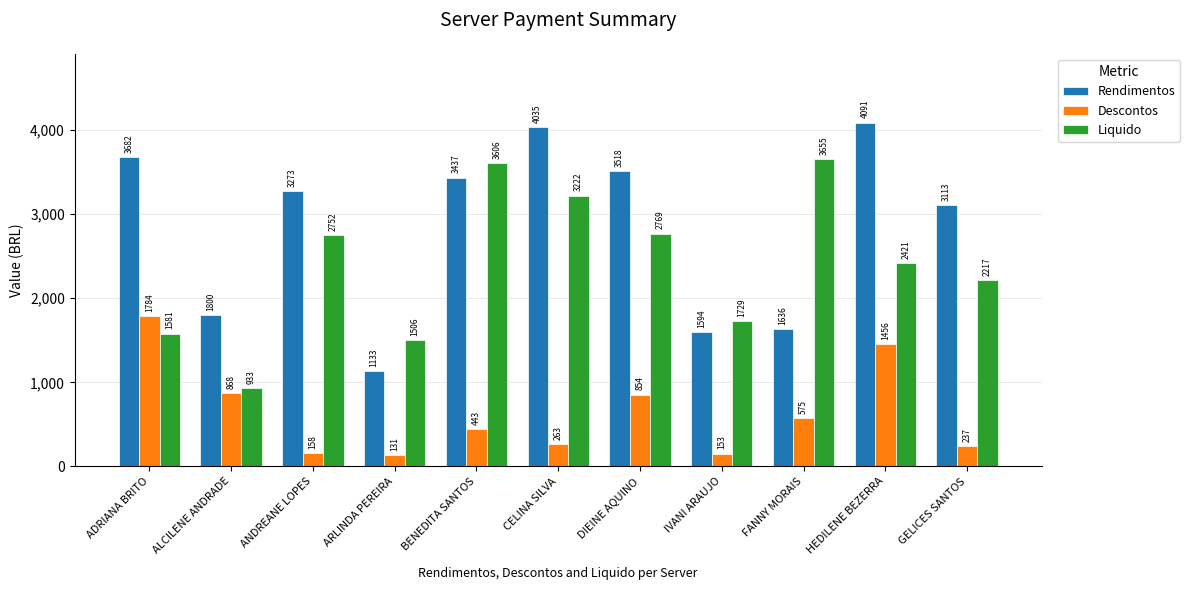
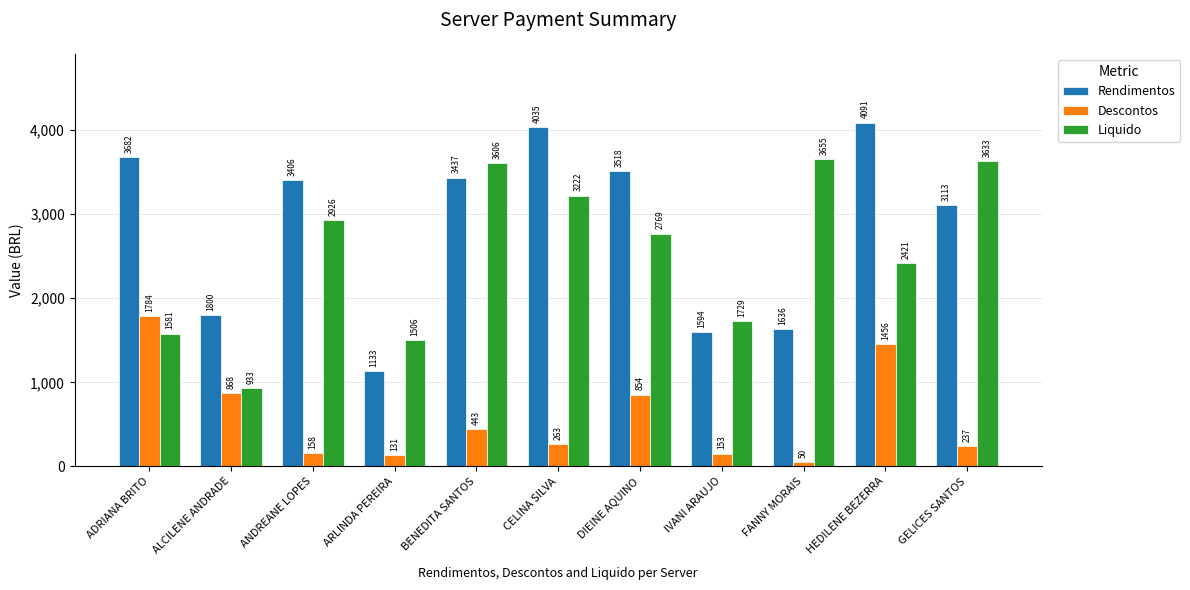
Rendimentos, ANDREANE LOPES: 3273 -> 3406
Liquido, ANDREANE LOPES: 2752 -> 2926
Descontos, FANNY MORAIS: 575 -> 50
Liquido, GELICES SANTOS: 2217 -> 3633
